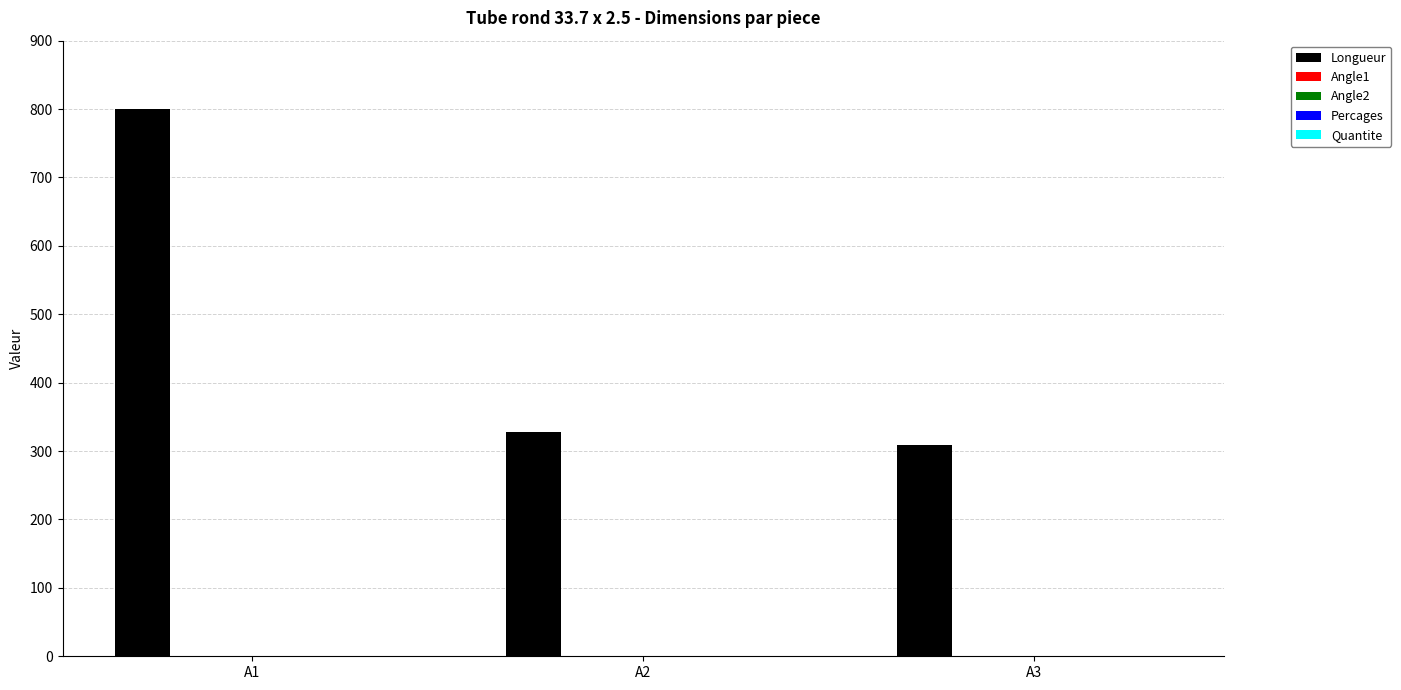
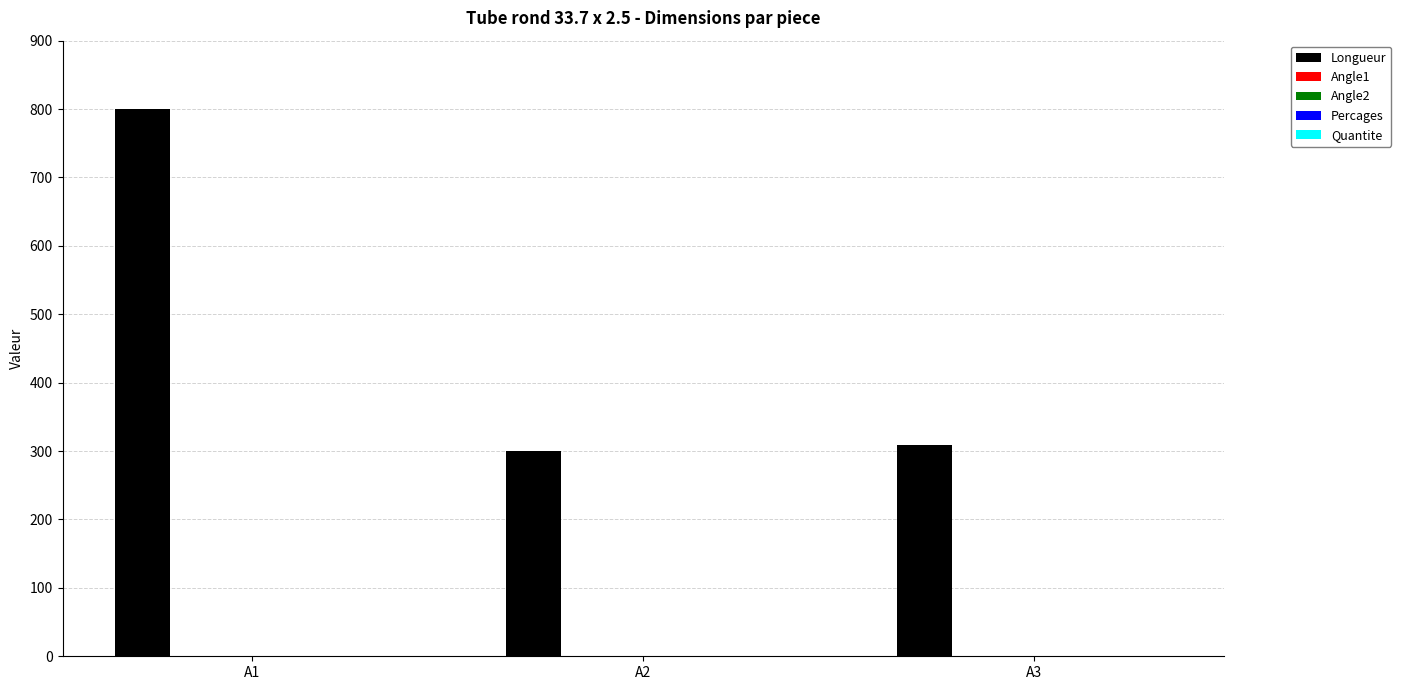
Longueur, A2: 330 -> 300
